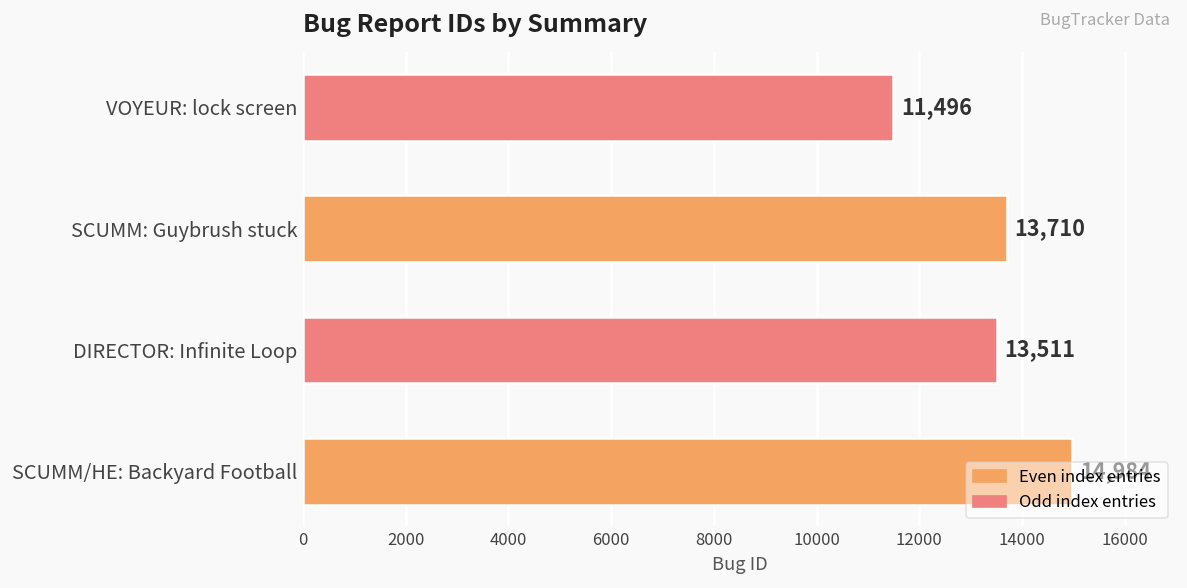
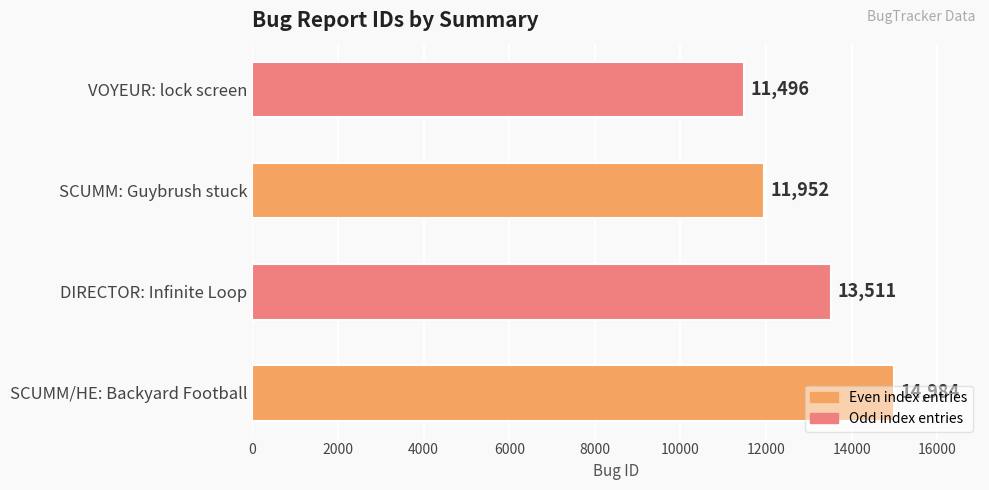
SCUMM: Guybrush stuck: 13,710 -> 11,952
